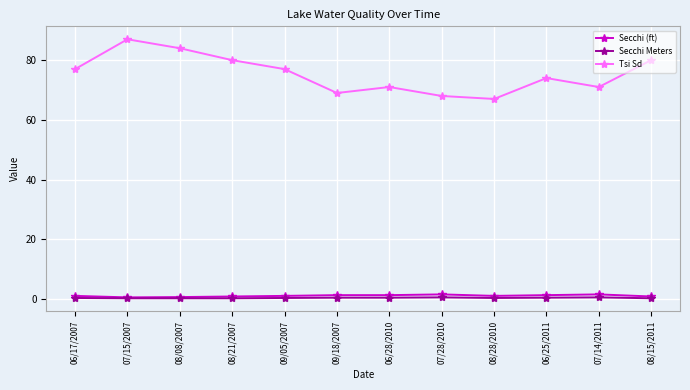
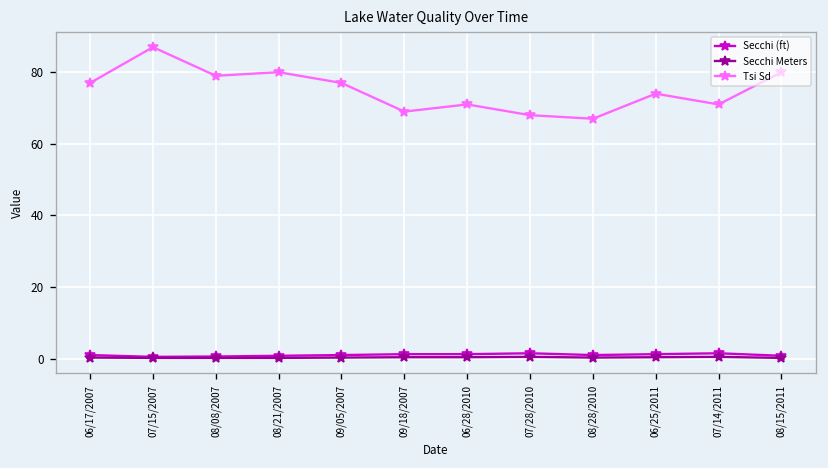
Tsi Sd, 08/08/2007: 84 -> 79
